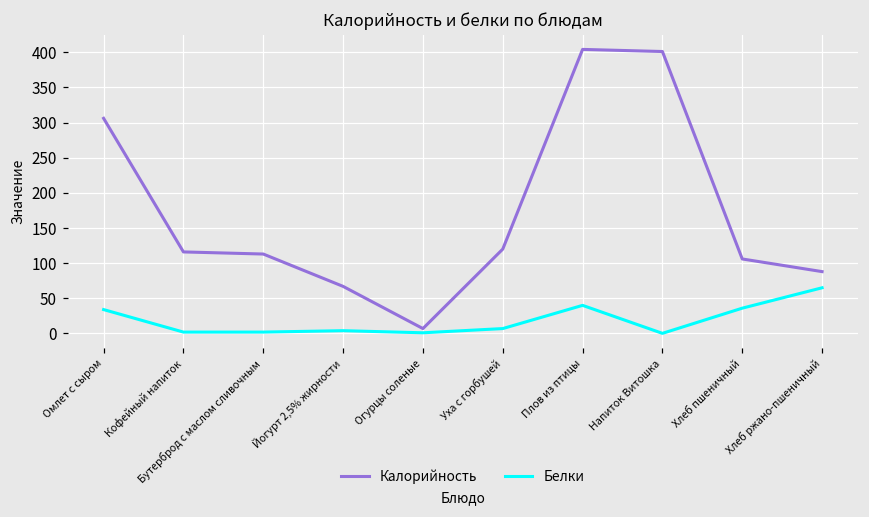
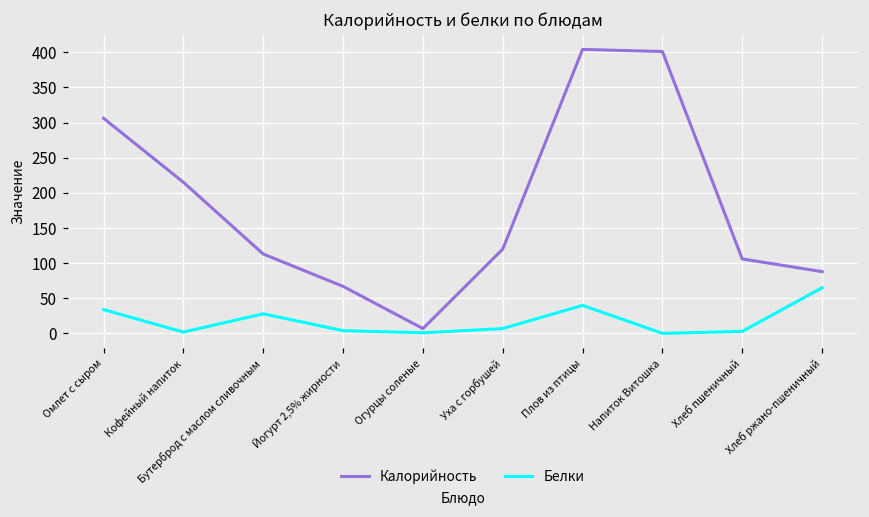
Калорийность, Кофейный напиток: 120 -> 220
Белки, Бутерброд с маслом сливочным: 0 -> 30
Белки, Хлеб пшеничный: 40 -> 0
